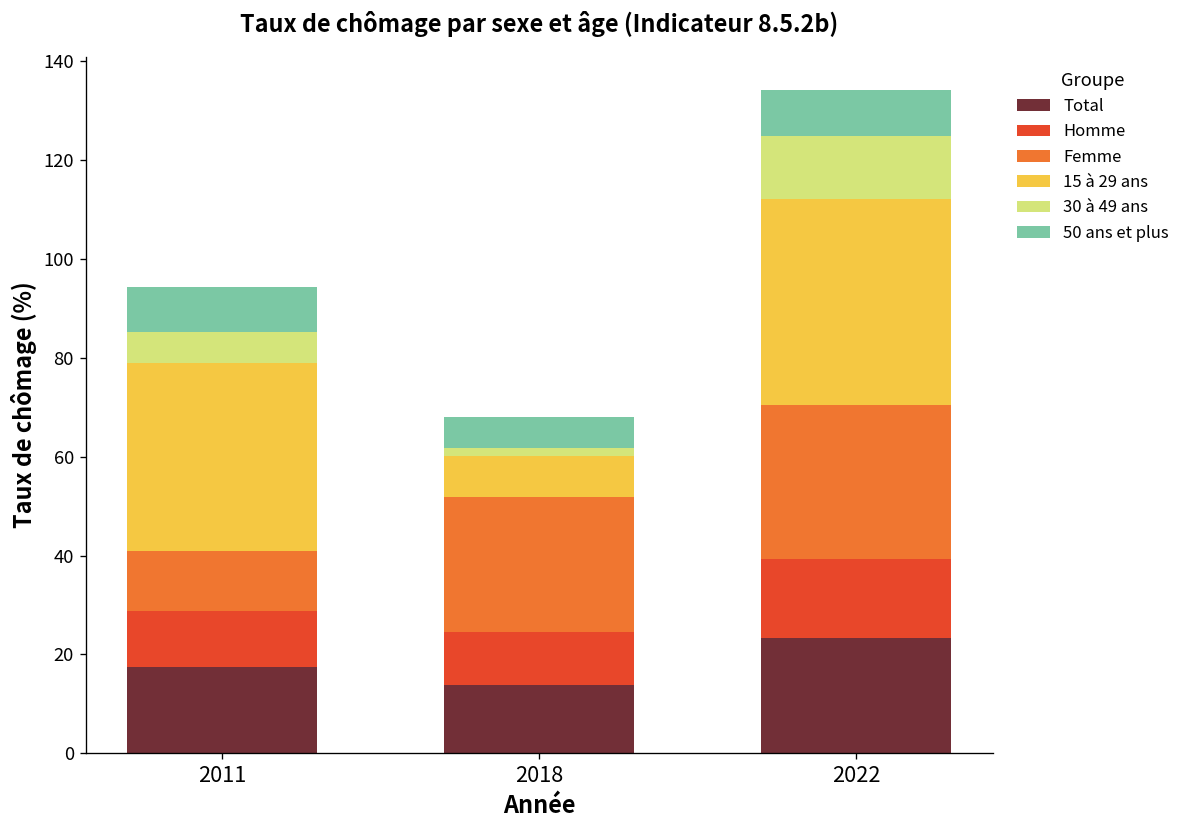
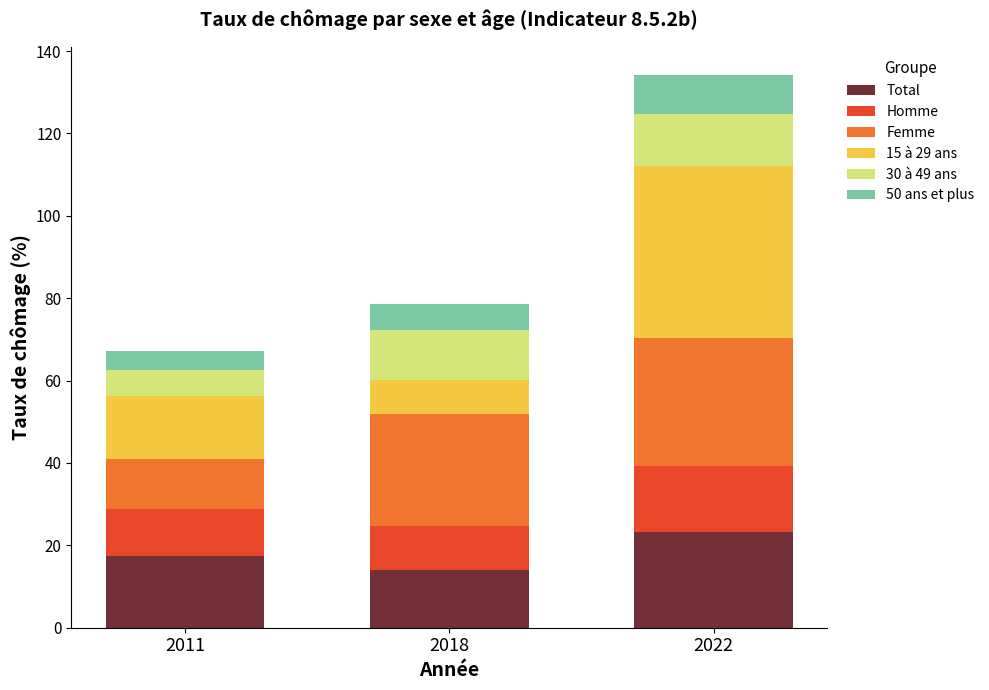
15 à 29 ans, 2011: 38 -> 15
50 ans et plus, 2011: 9 -> 4
30 à 49 ans, 2018: 2 -> 12
